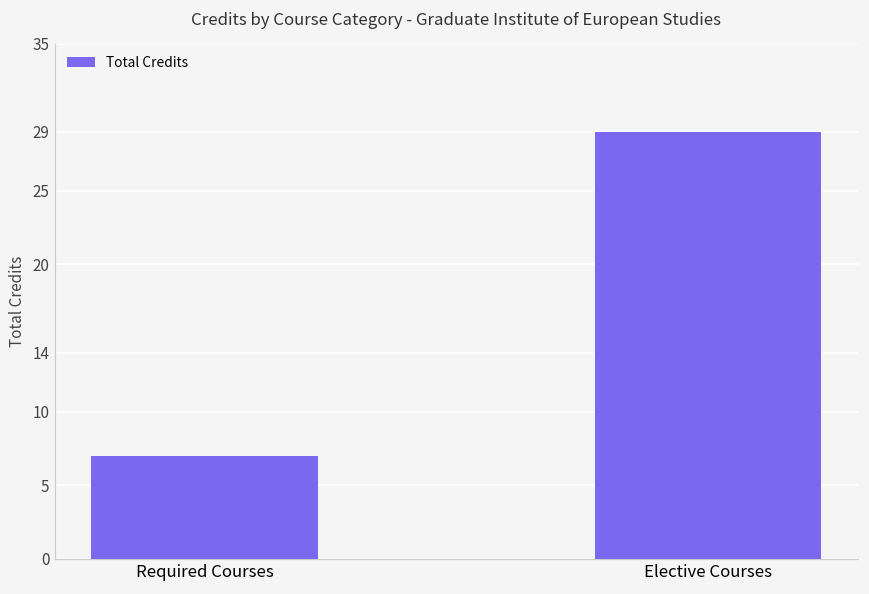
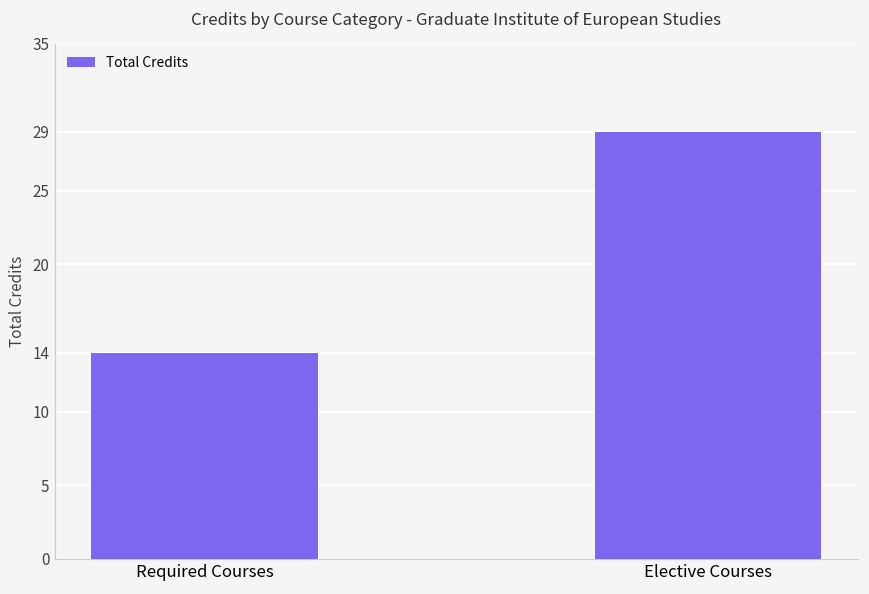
Required Courses: 7 -> 14
